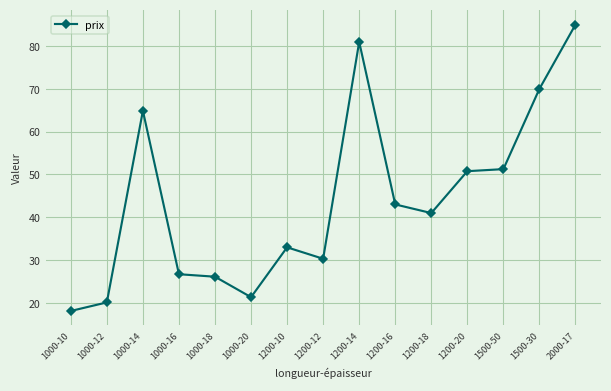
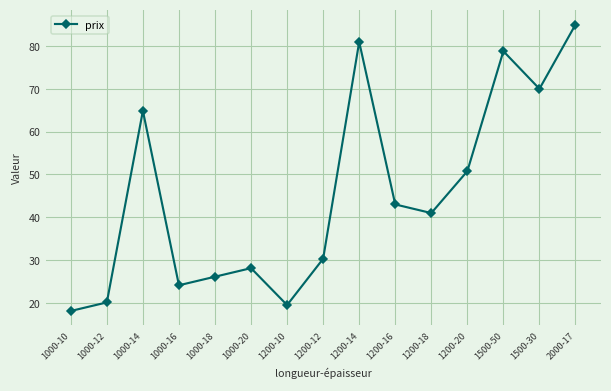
1000-16: 27 -> 24
1000-20: 21 -> 28
1200-10: 33 -> 20
1500-50: 51 -> 79
